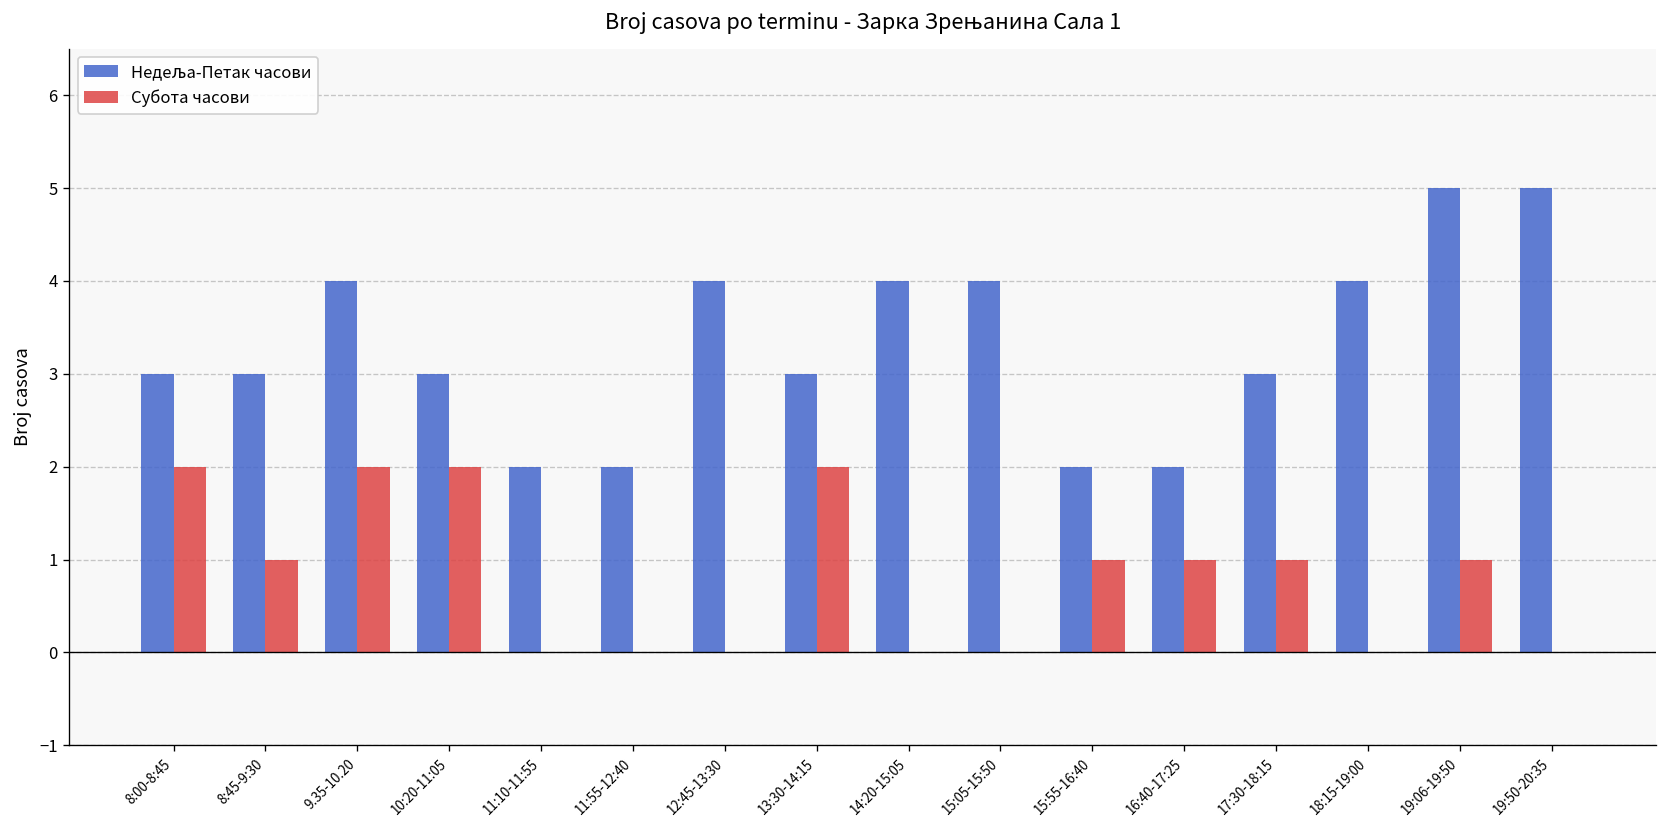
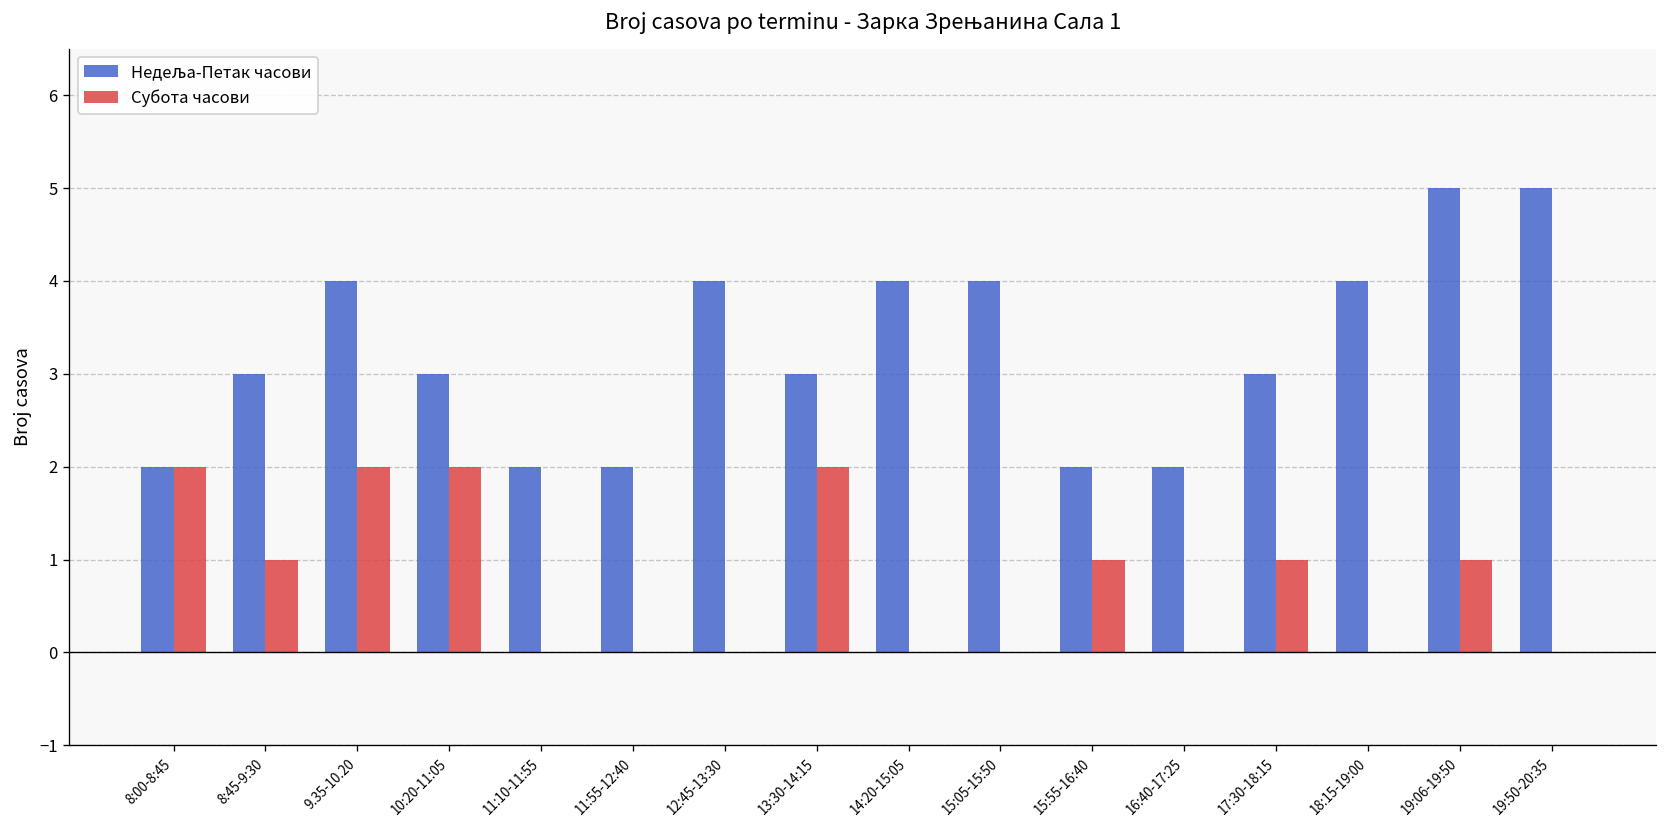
Недеља-Петак часови, 8:00-8:45: 3 -> 2
Субота часови, 16:40-17:25: 1 -> 0
